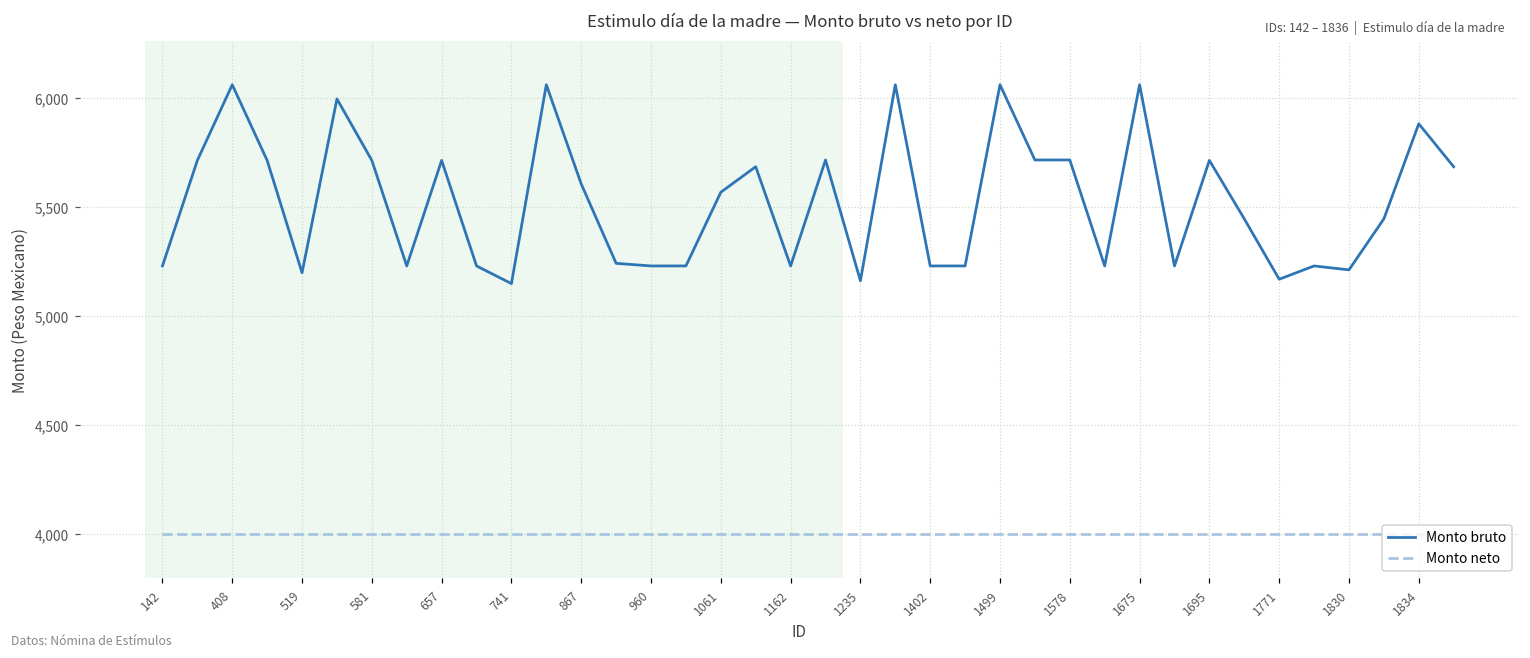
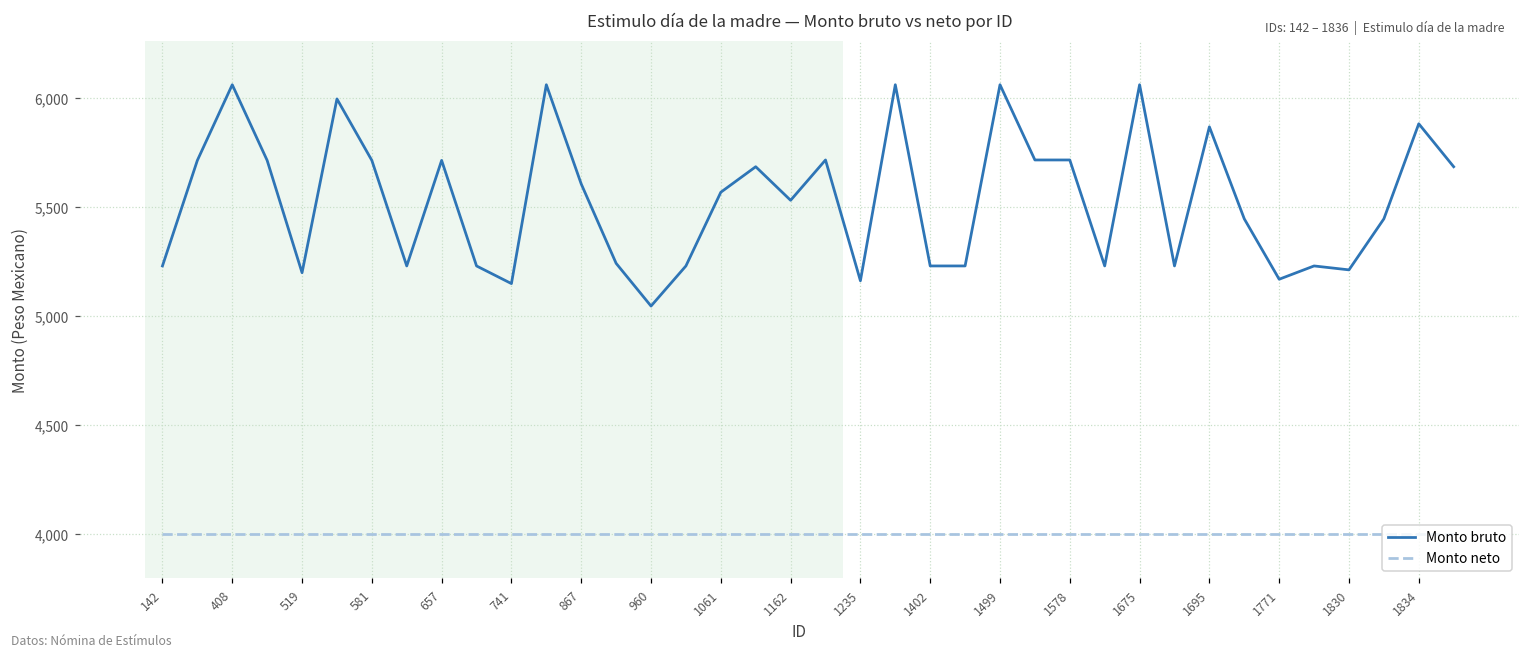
Monto bruto, 960: 5,230 -> 5,050
Monto bruto, 1162: 5,230 -> 5,530
Monto bruto, 1695: 5,710 -> 5,870
